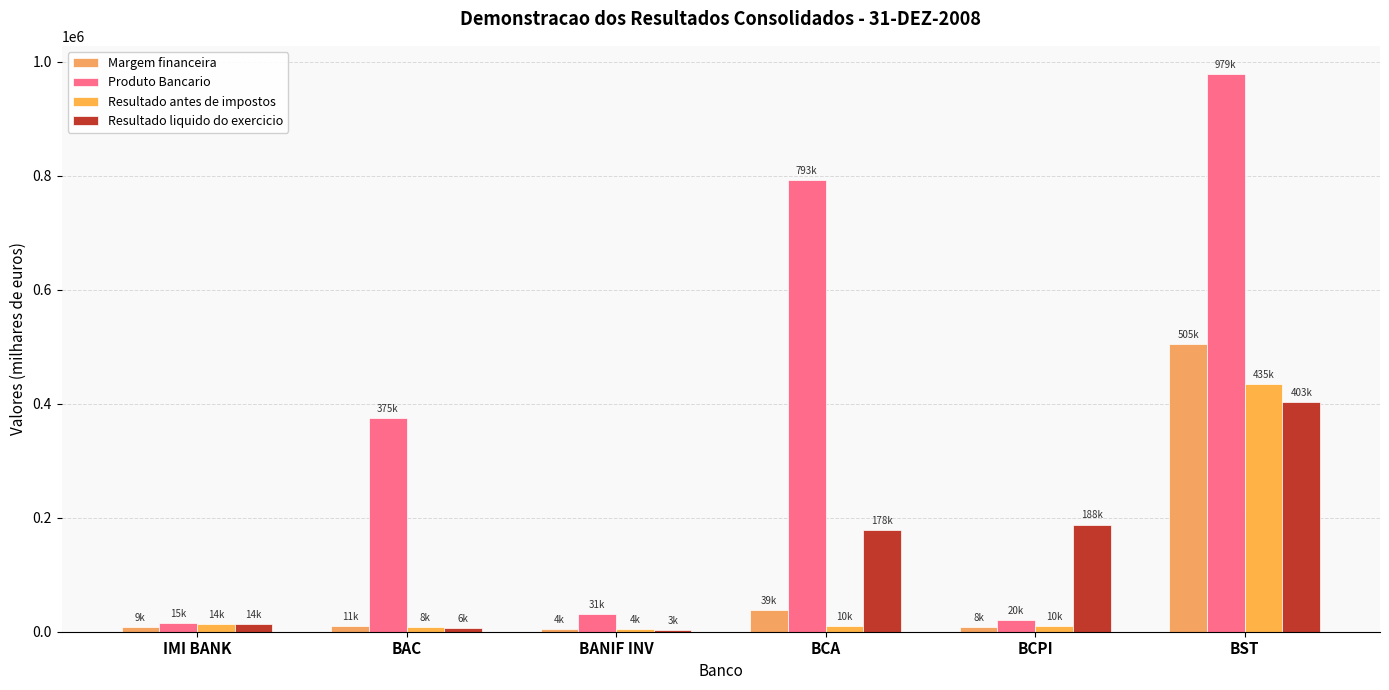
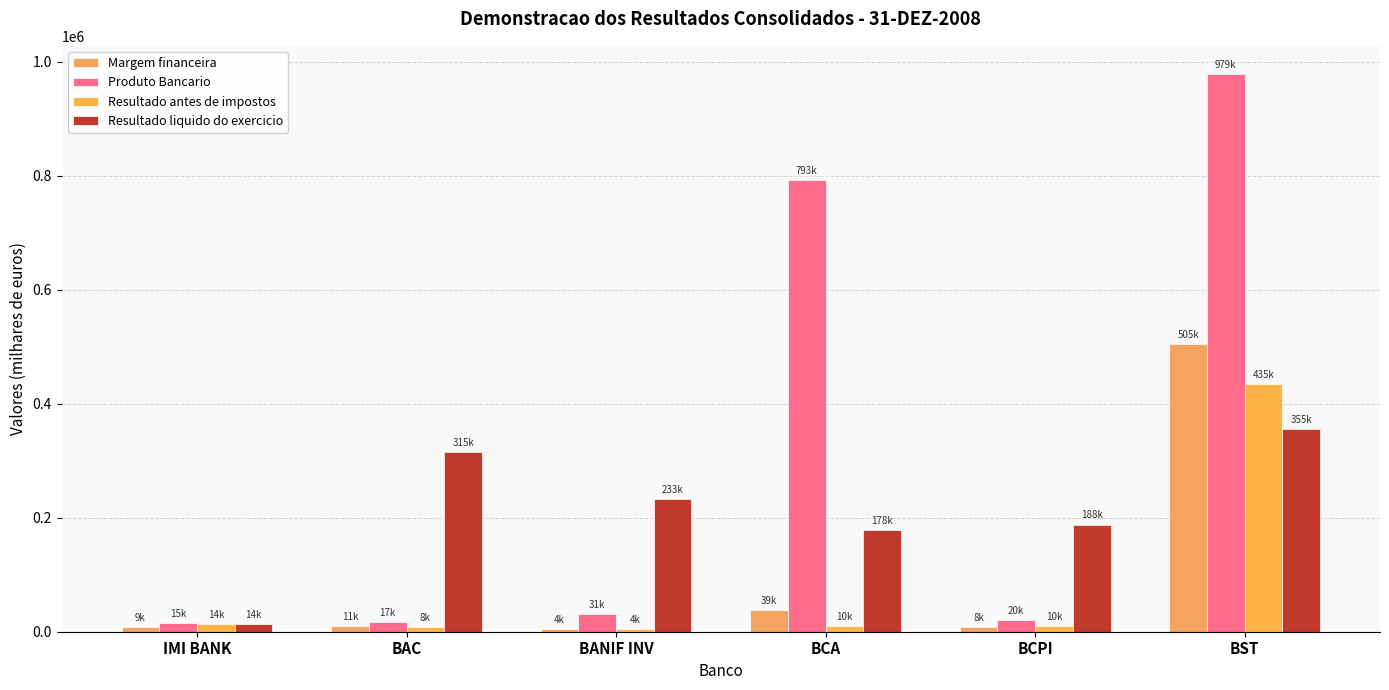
Produto Bancario, BAC: 375k -> 17k
Resultado liquido do exercicio, BAC: 6k -> 315k
Resultado liquido do exercicio, BANIF INV: 3k -> 233k
Resultado liquido do exercicio, BST: 403k -> 355k
